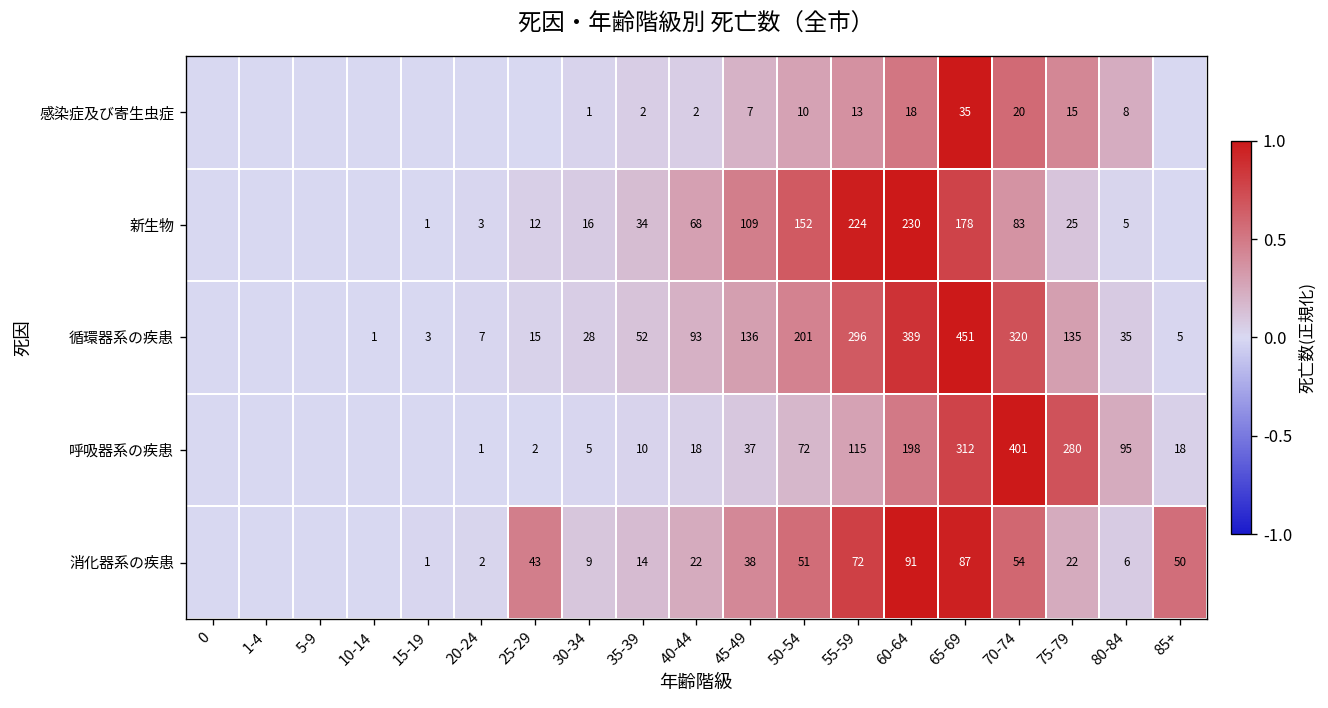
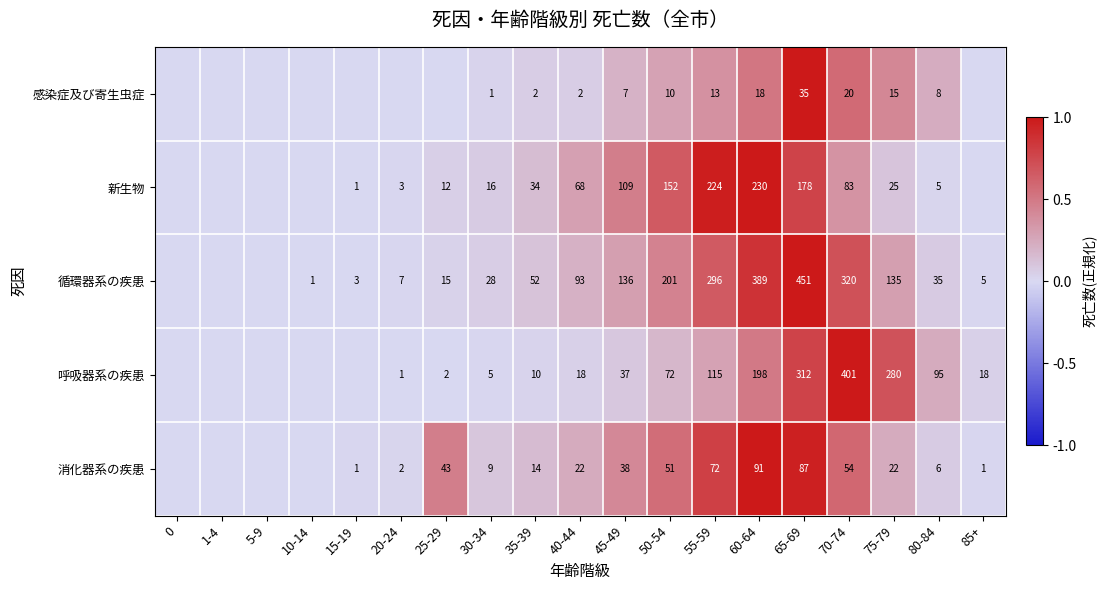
消化器系の疾患, 85+: 50 -> 1
